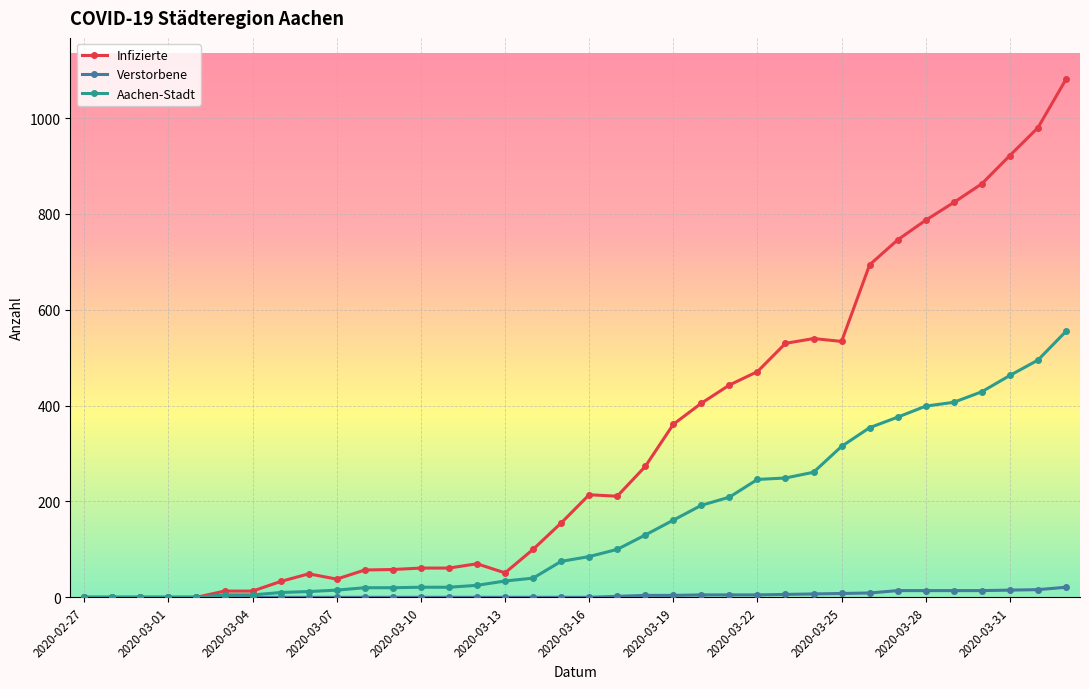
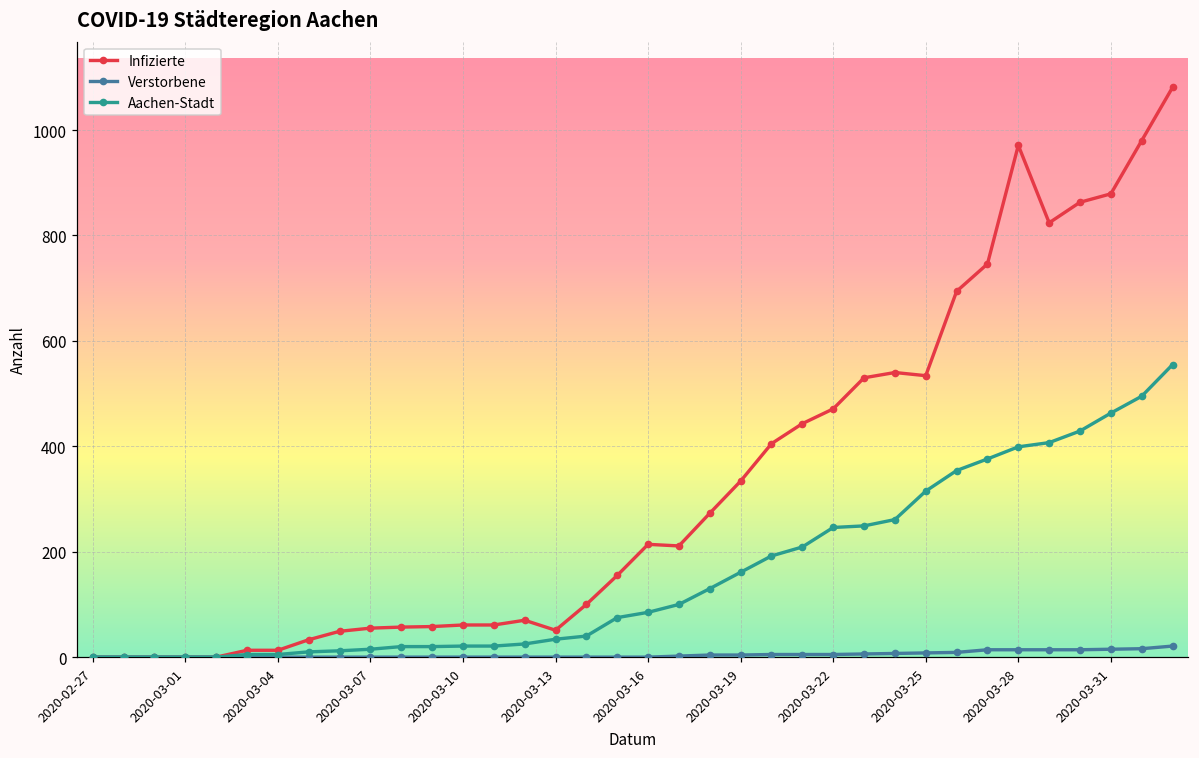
Infizierte, 2020-03-07: 40 -> 60
Infizierte, 2020-03-19: 360 -> 330
Infizierte, 2020-03-28: 790 -> 970
Infizierte, 2020-03-31: 920 -> 880
